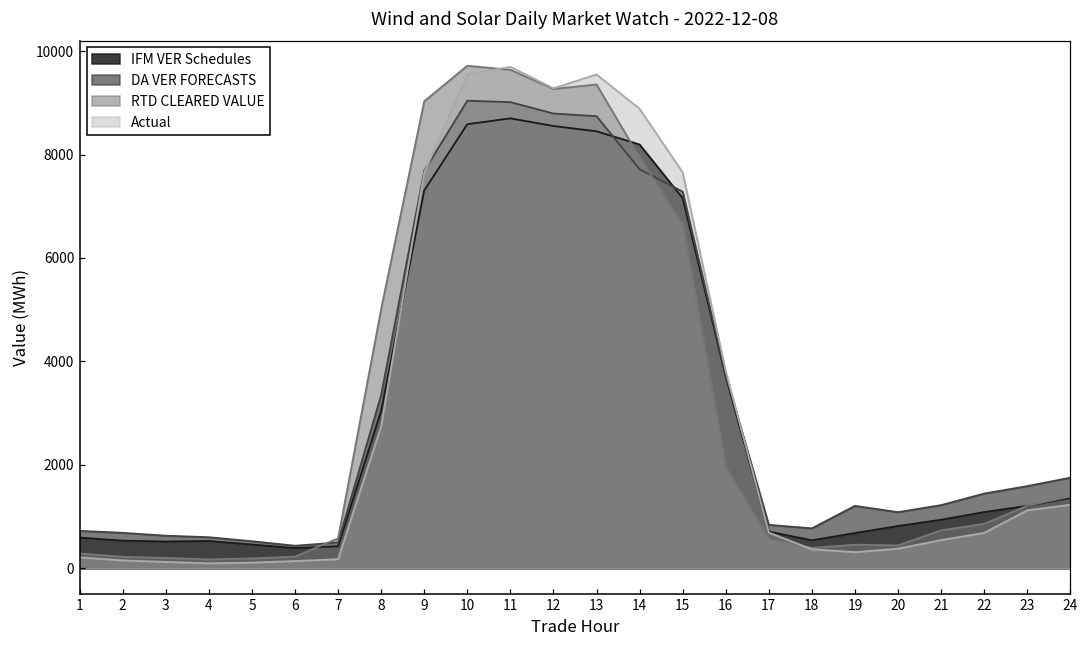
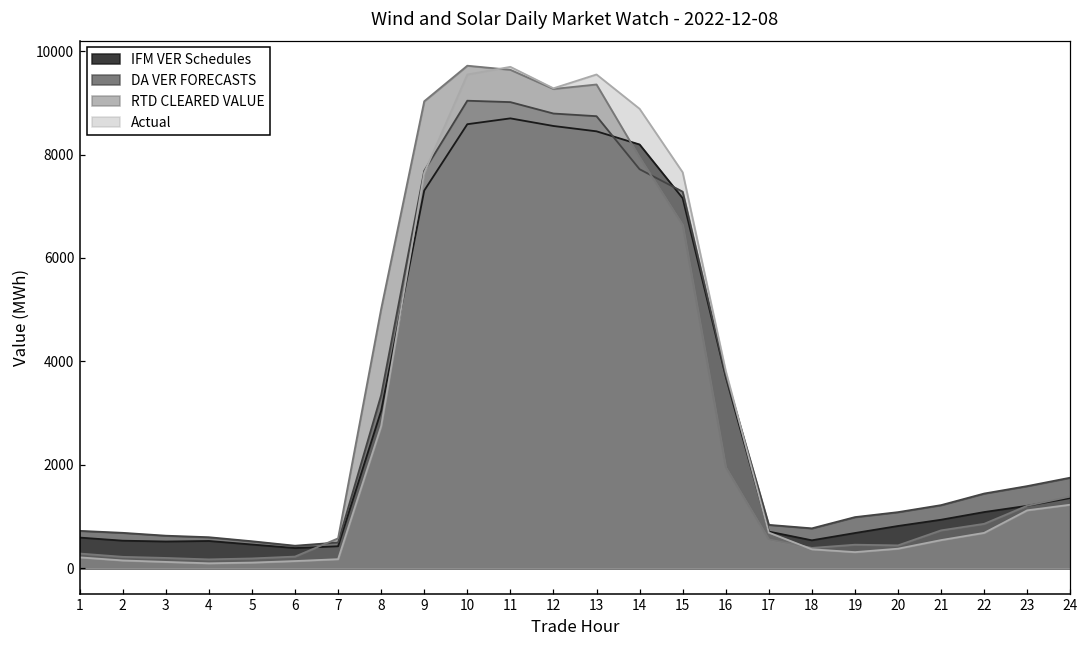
DA VER FORECASTS, 19: 1200 -> 1000
